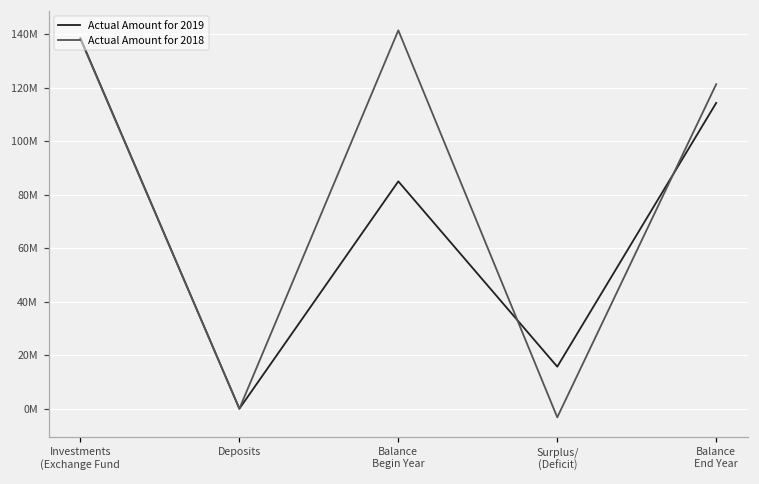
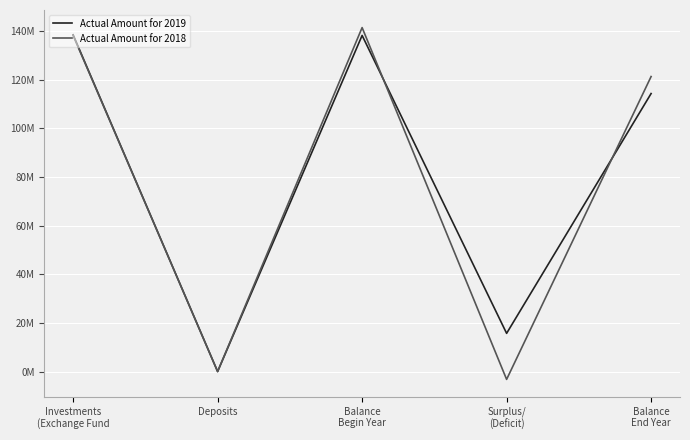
Actual Amount for 2019, Balance Begin Year: 85000000 -> 138000000
